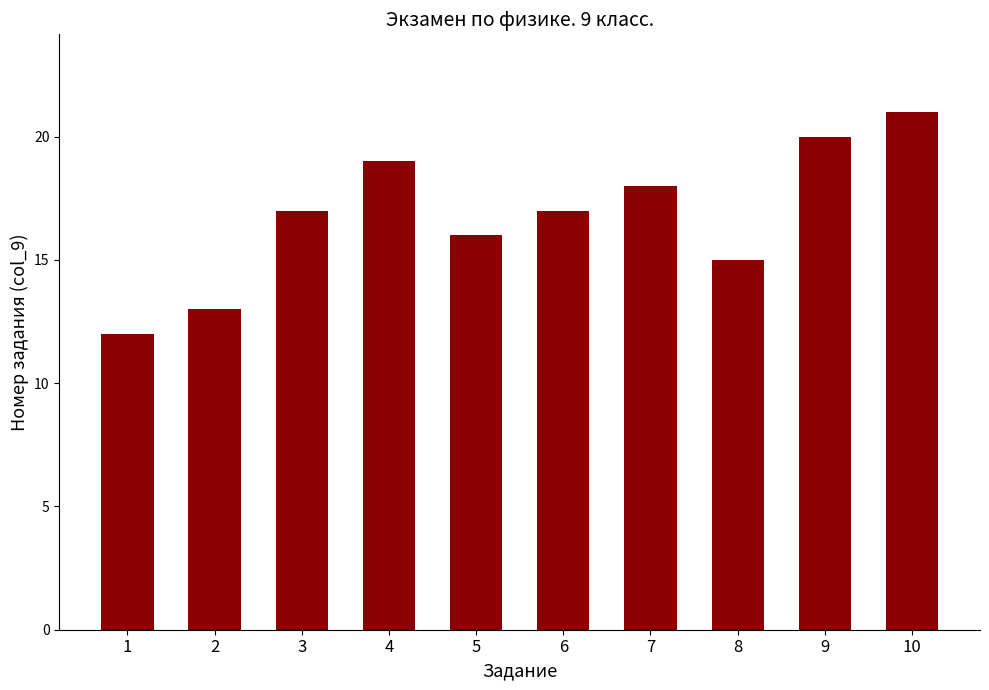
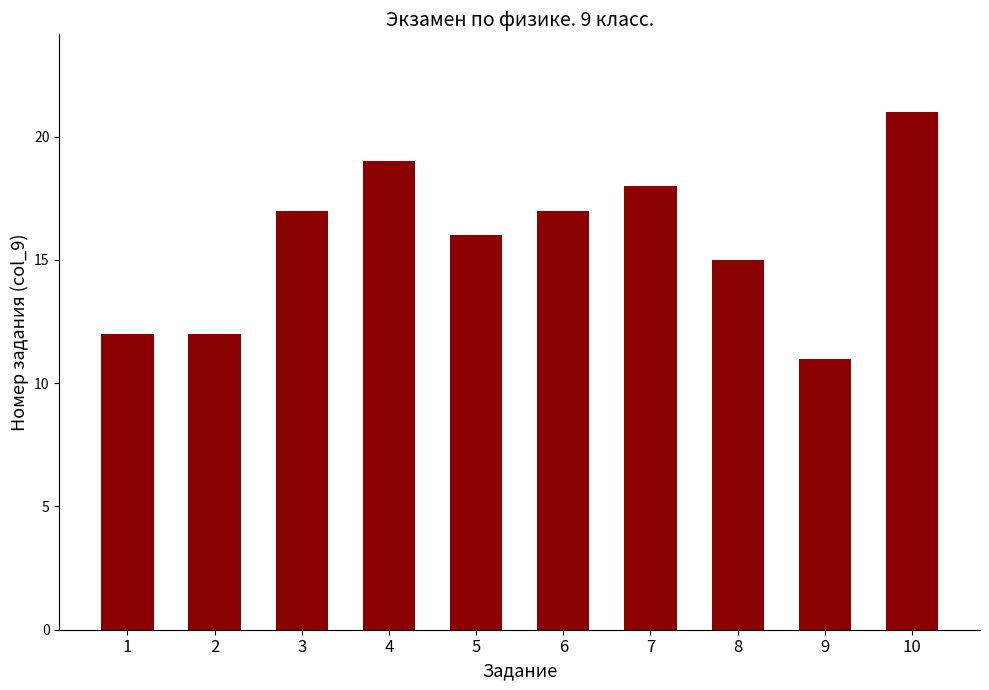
2: 13 -> 12
9: 20 -> 11
